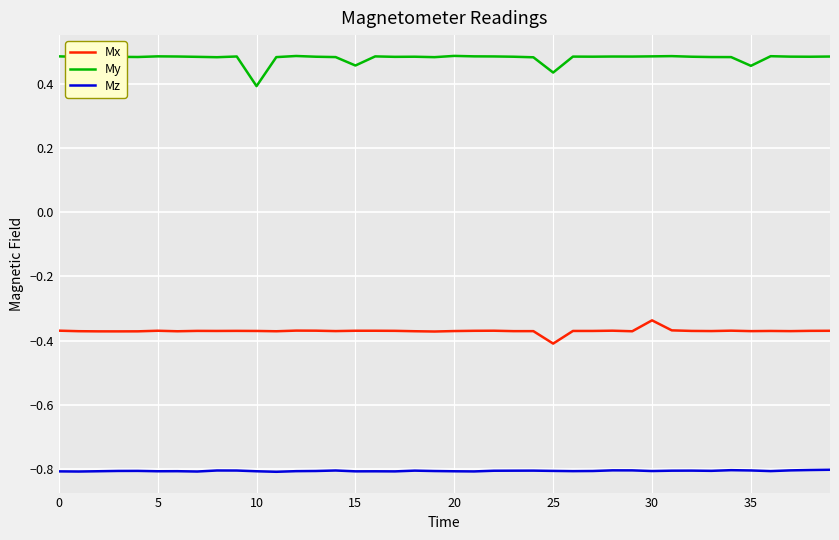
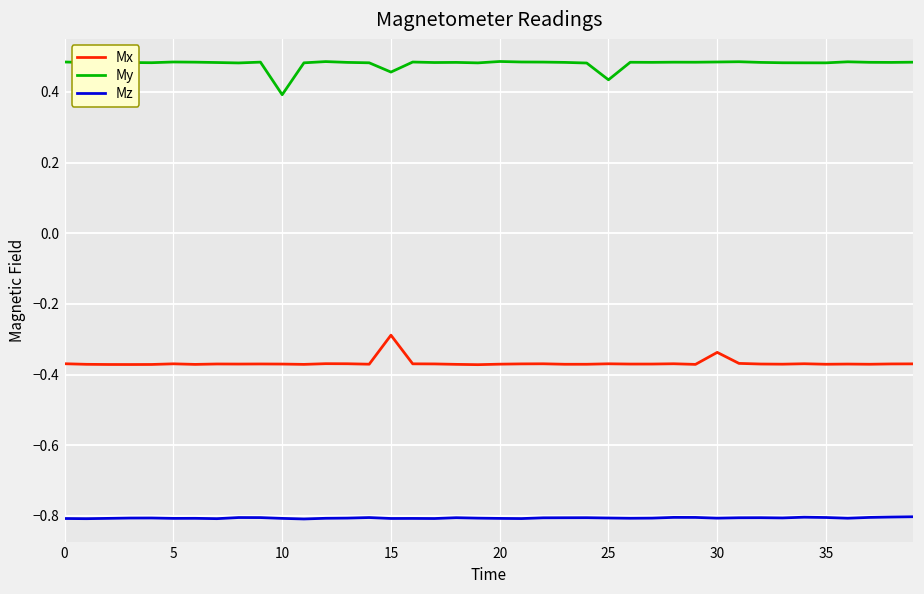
Mx, 15: -0.37 -> -0.29
Mx, 25: -0.41 -> -0.37
My, 35: 0.46 -> 0.48
